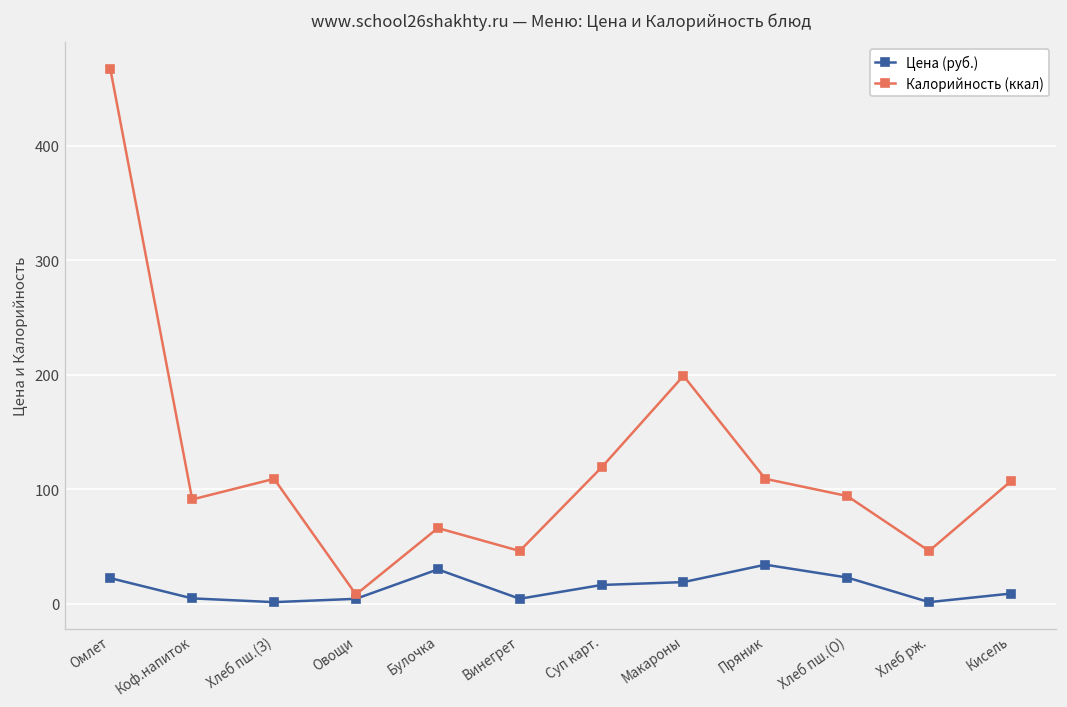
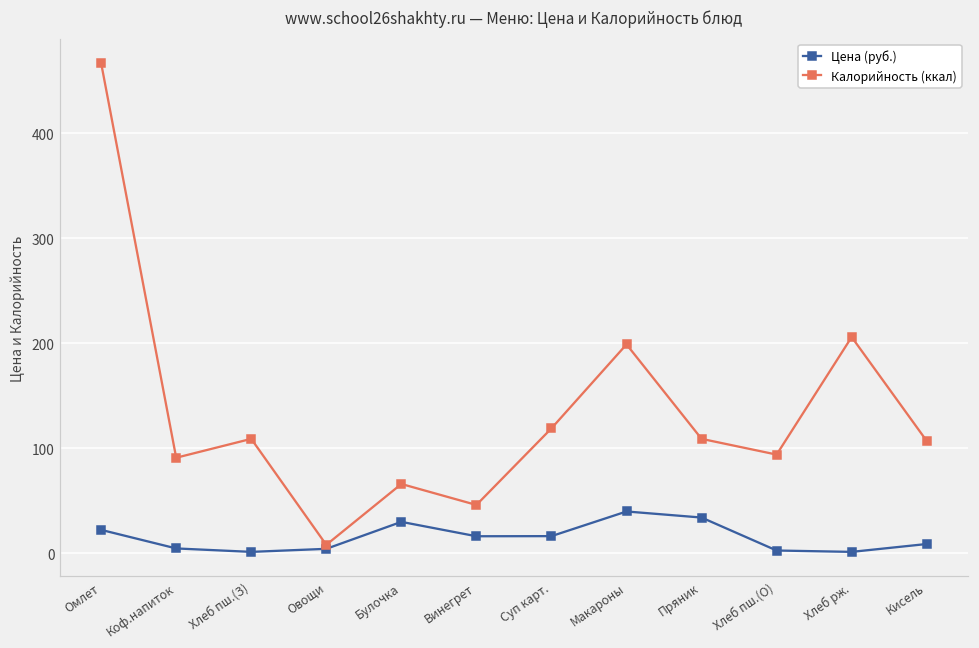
Цена (руб.), Винегрет: 0 -> 20
Цена (руб.), Макароны: 20 -> 40
Цена (руб.), Хлеб пш.(О): 20 -> 0
Калорийность (ккал), Хлеб рж.: 50 -> 210
